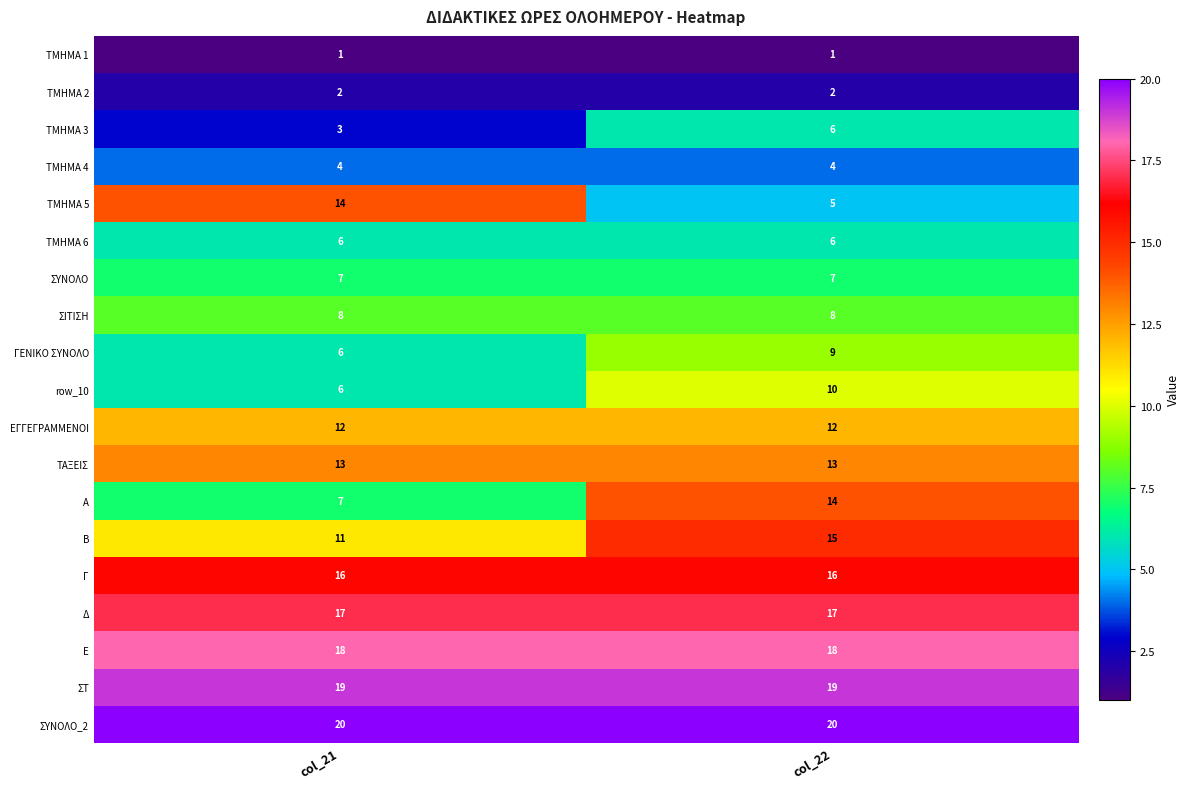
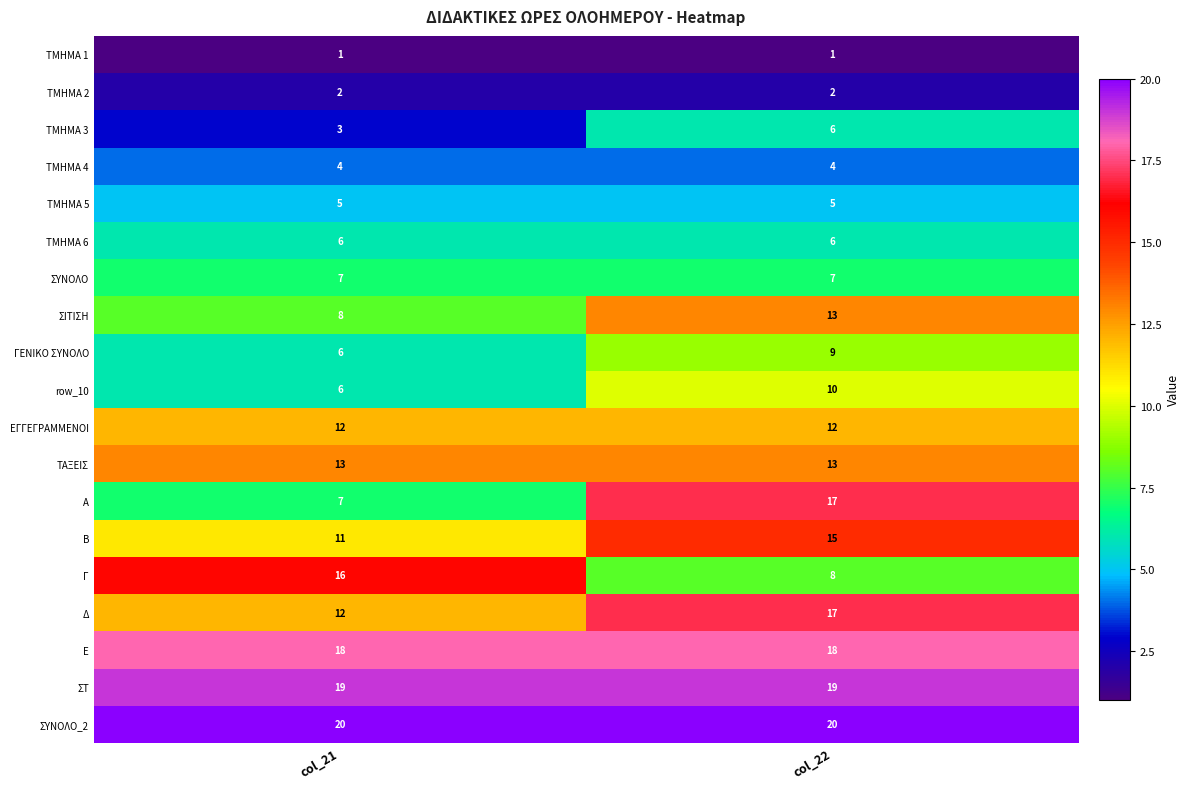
ΤΜΗΜΑ 5, col_21: 14 -> 5
ΣΙΤΙΣΗ, col_22: 8 -> 13
Α, col_22: 14 -> 17
Γ, col_22: 16 -> 8
Δ, col_21: 17 -> 12
